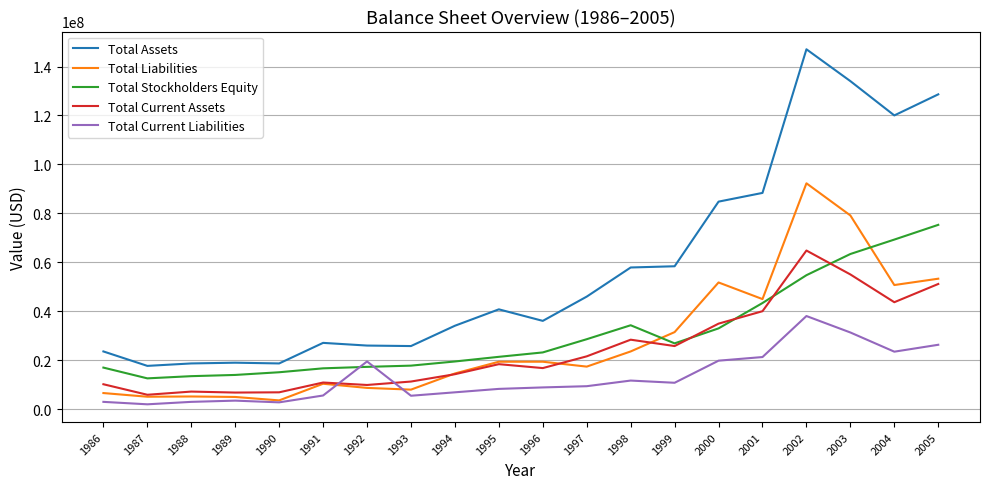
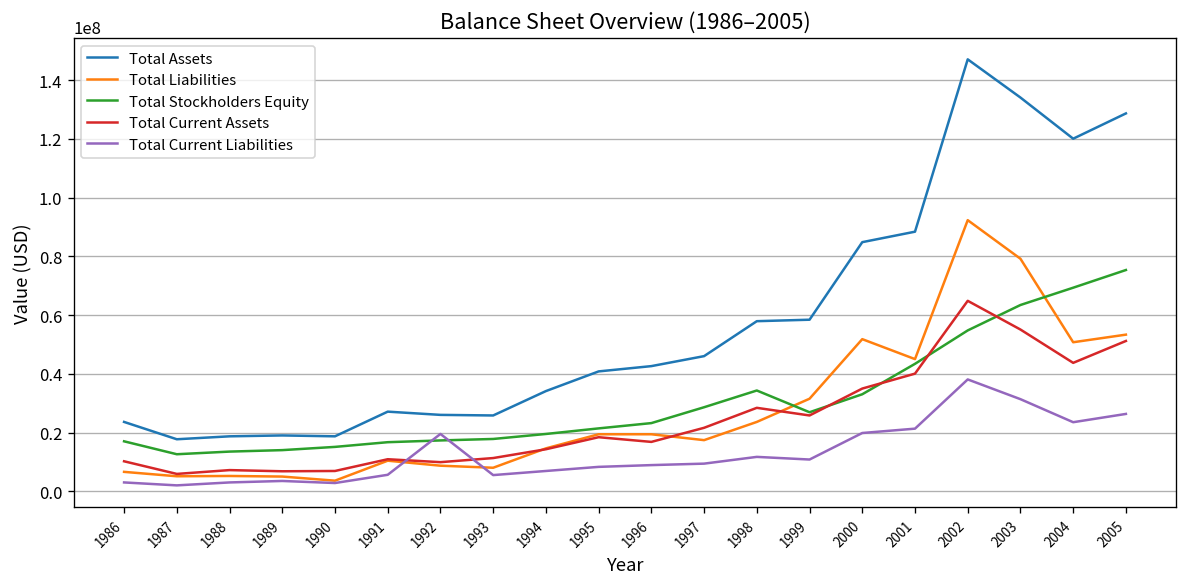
Total Assets, 1996: 36000000 -> 43000000
